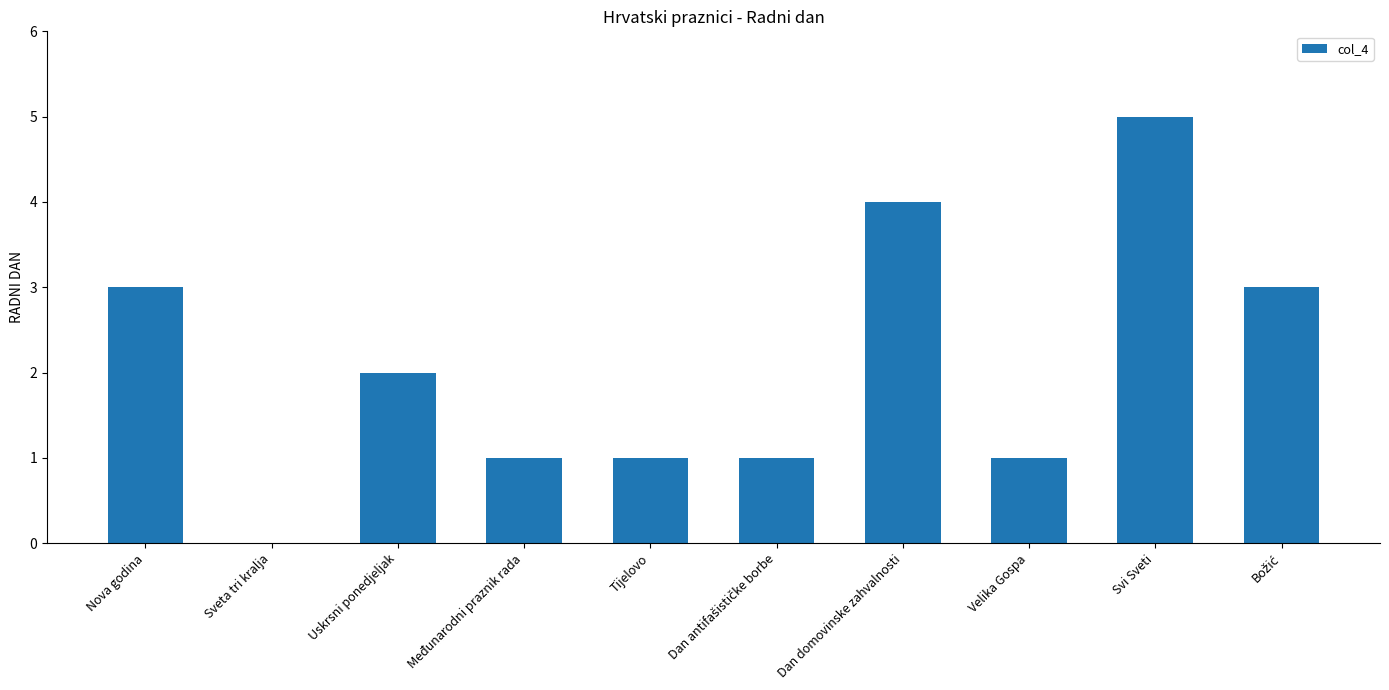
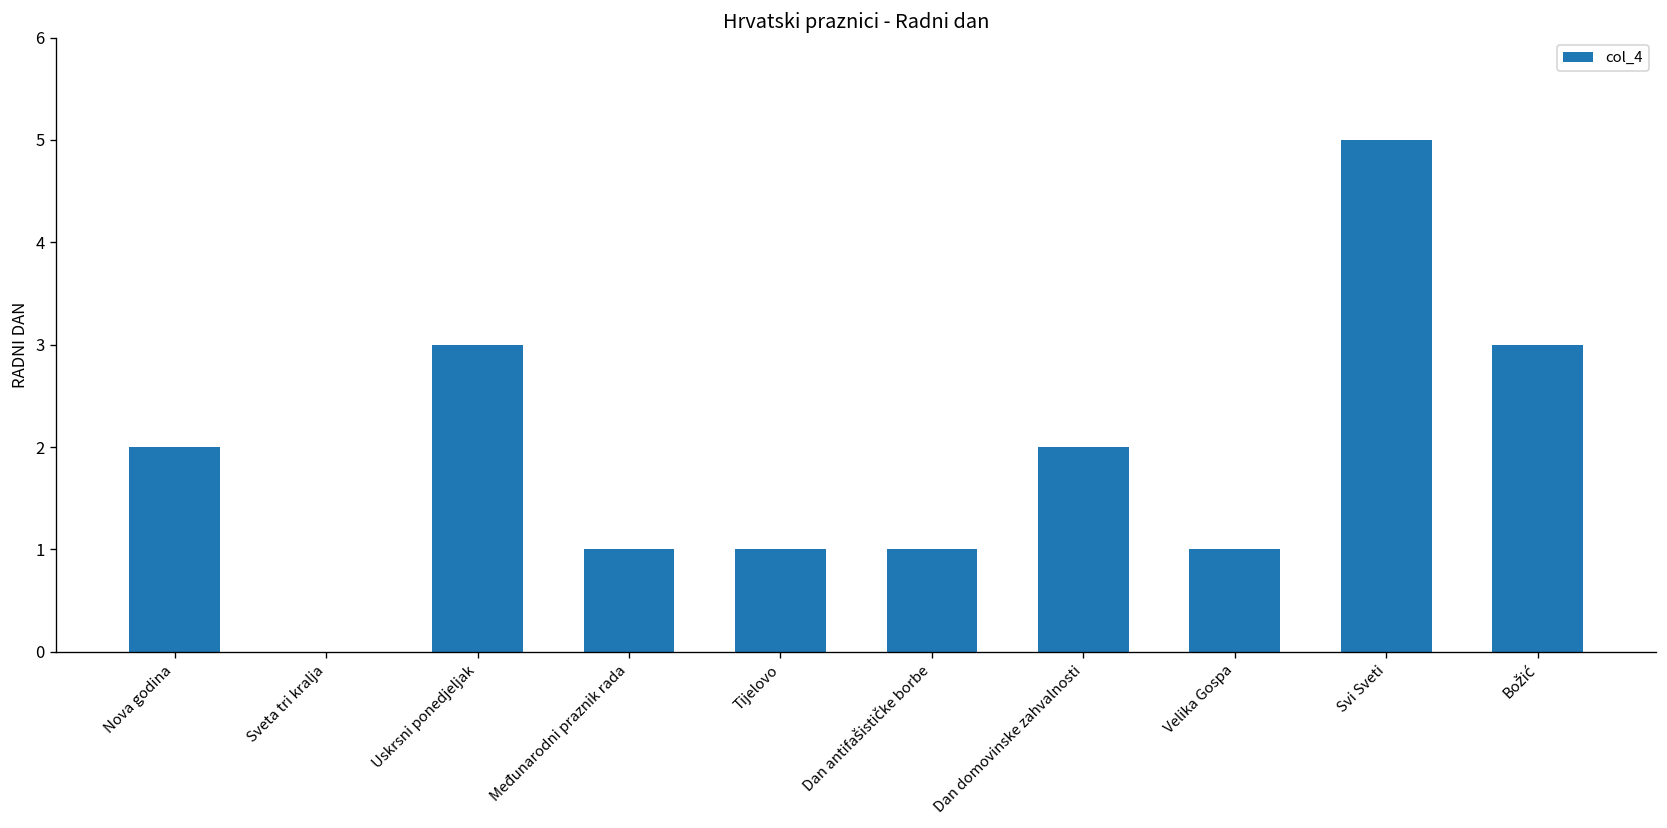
Nova godina: 3 -> 2
Uskrsni ponedjeljak: 2 -> 3
Dan domovinske zahvalnosti: 4 -> 2
